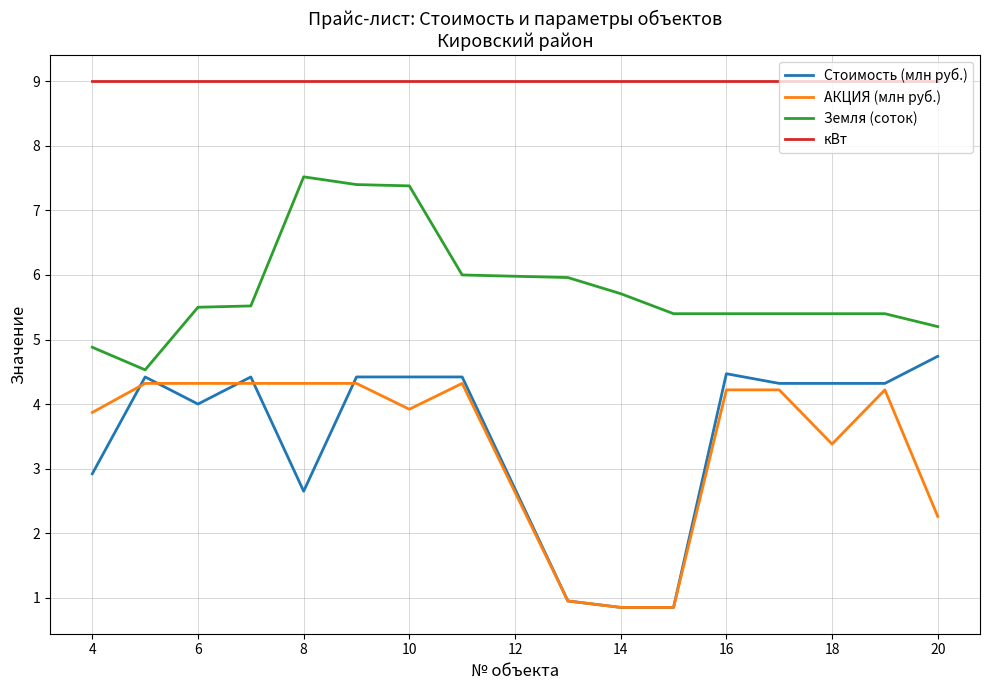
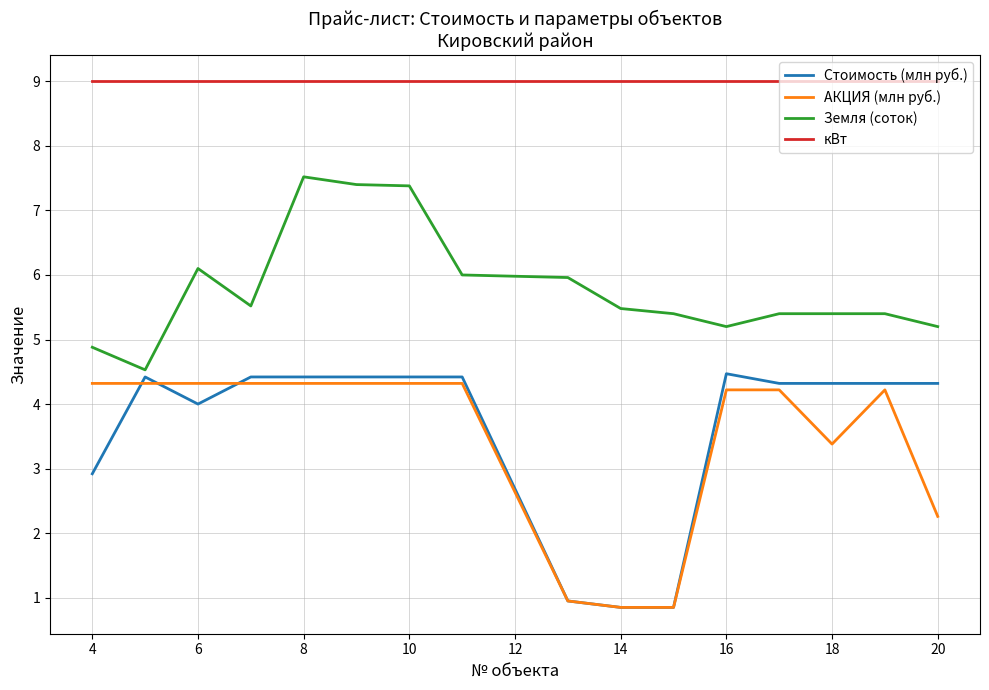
АКЦИЯ (млн руб.), 4: 3.9 -> 4.3
Земля (соток), 6: 5.5 -> 6.1
Стоимость (млн руб.), 8: 2.7 -> 4.4
АКЦИЯ (млн руб.), 10: 3.9 -> 4.3
Земля (соток), 14: 5.7 -> 5.5
Земля (соток), 16: 5.4 -> 5.2
Стоимость (млн руб.), 20: 4.7 -> 4.3
